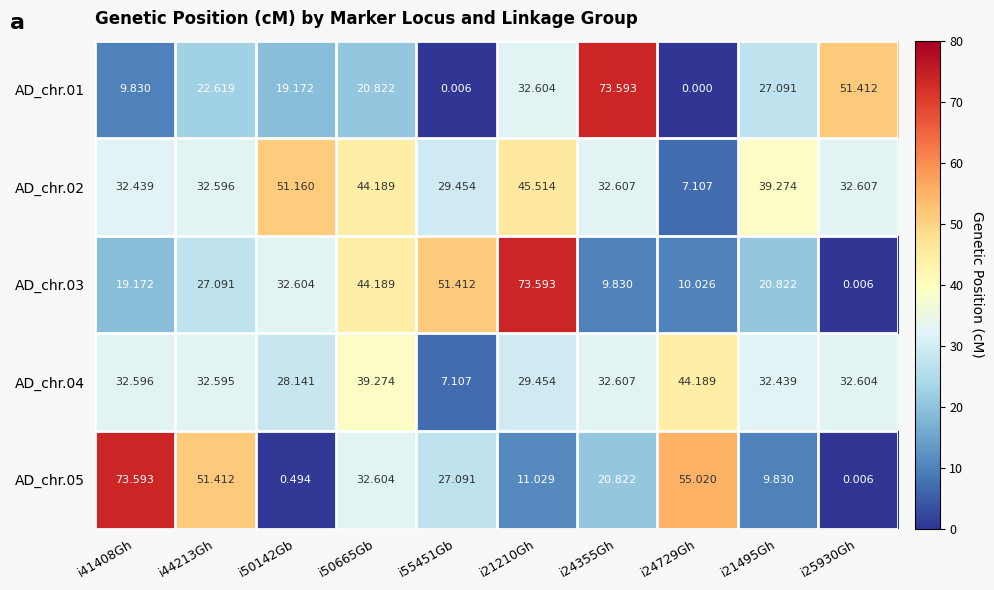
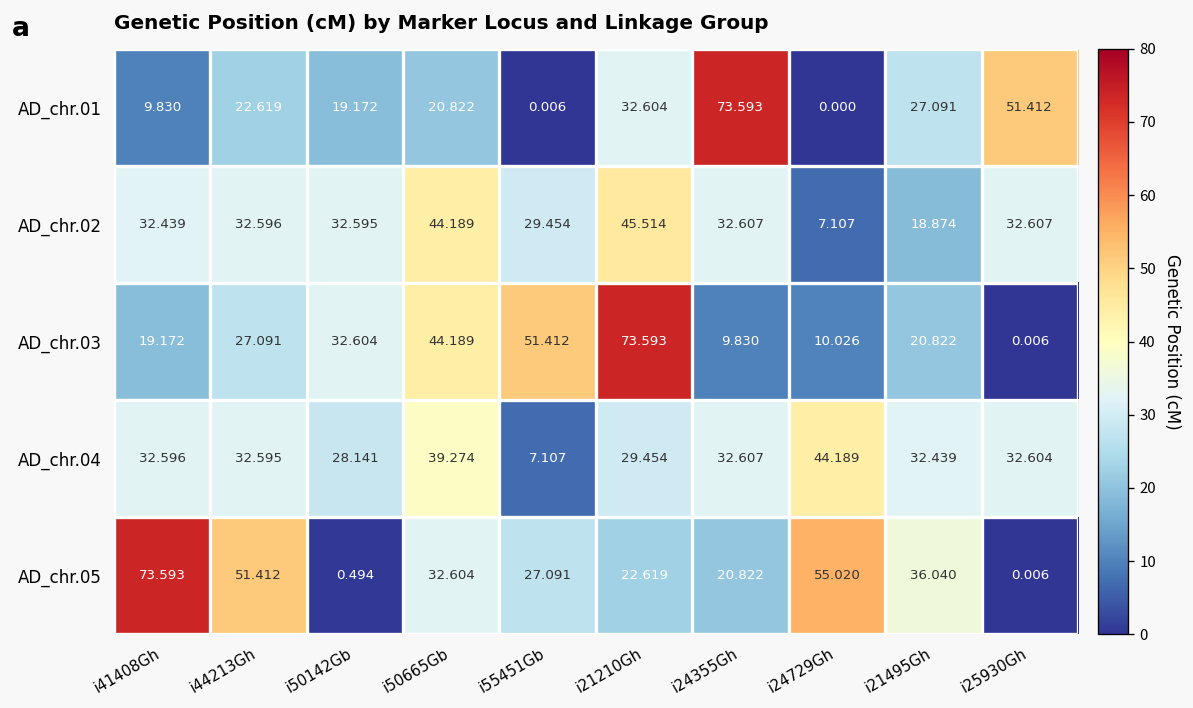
AD_chr.02, i50142Gb: 51.160 -> 32.595
AD_chr.02, i21495Gh: 39.274 -> 18.874
AD_chr.05, i21210Gh: 11.029 -> 22.619
AD_chr.05, i21495Gh: 9.830 -> 36.040
